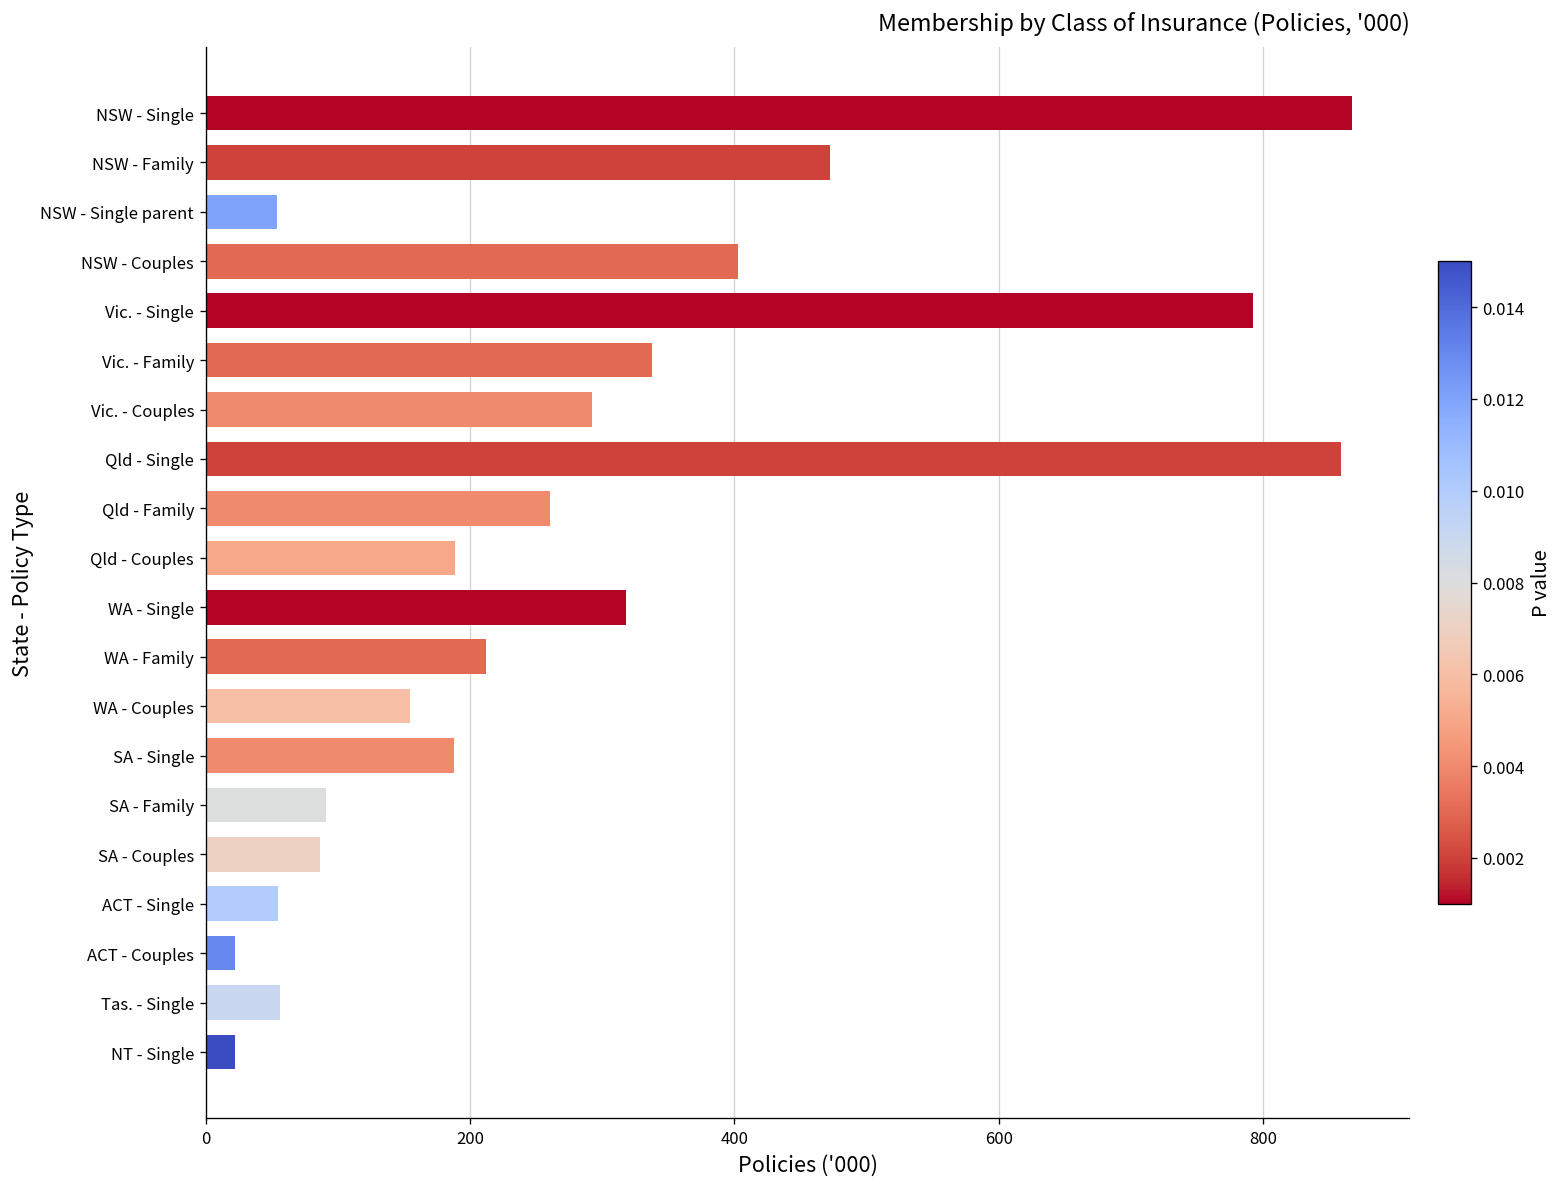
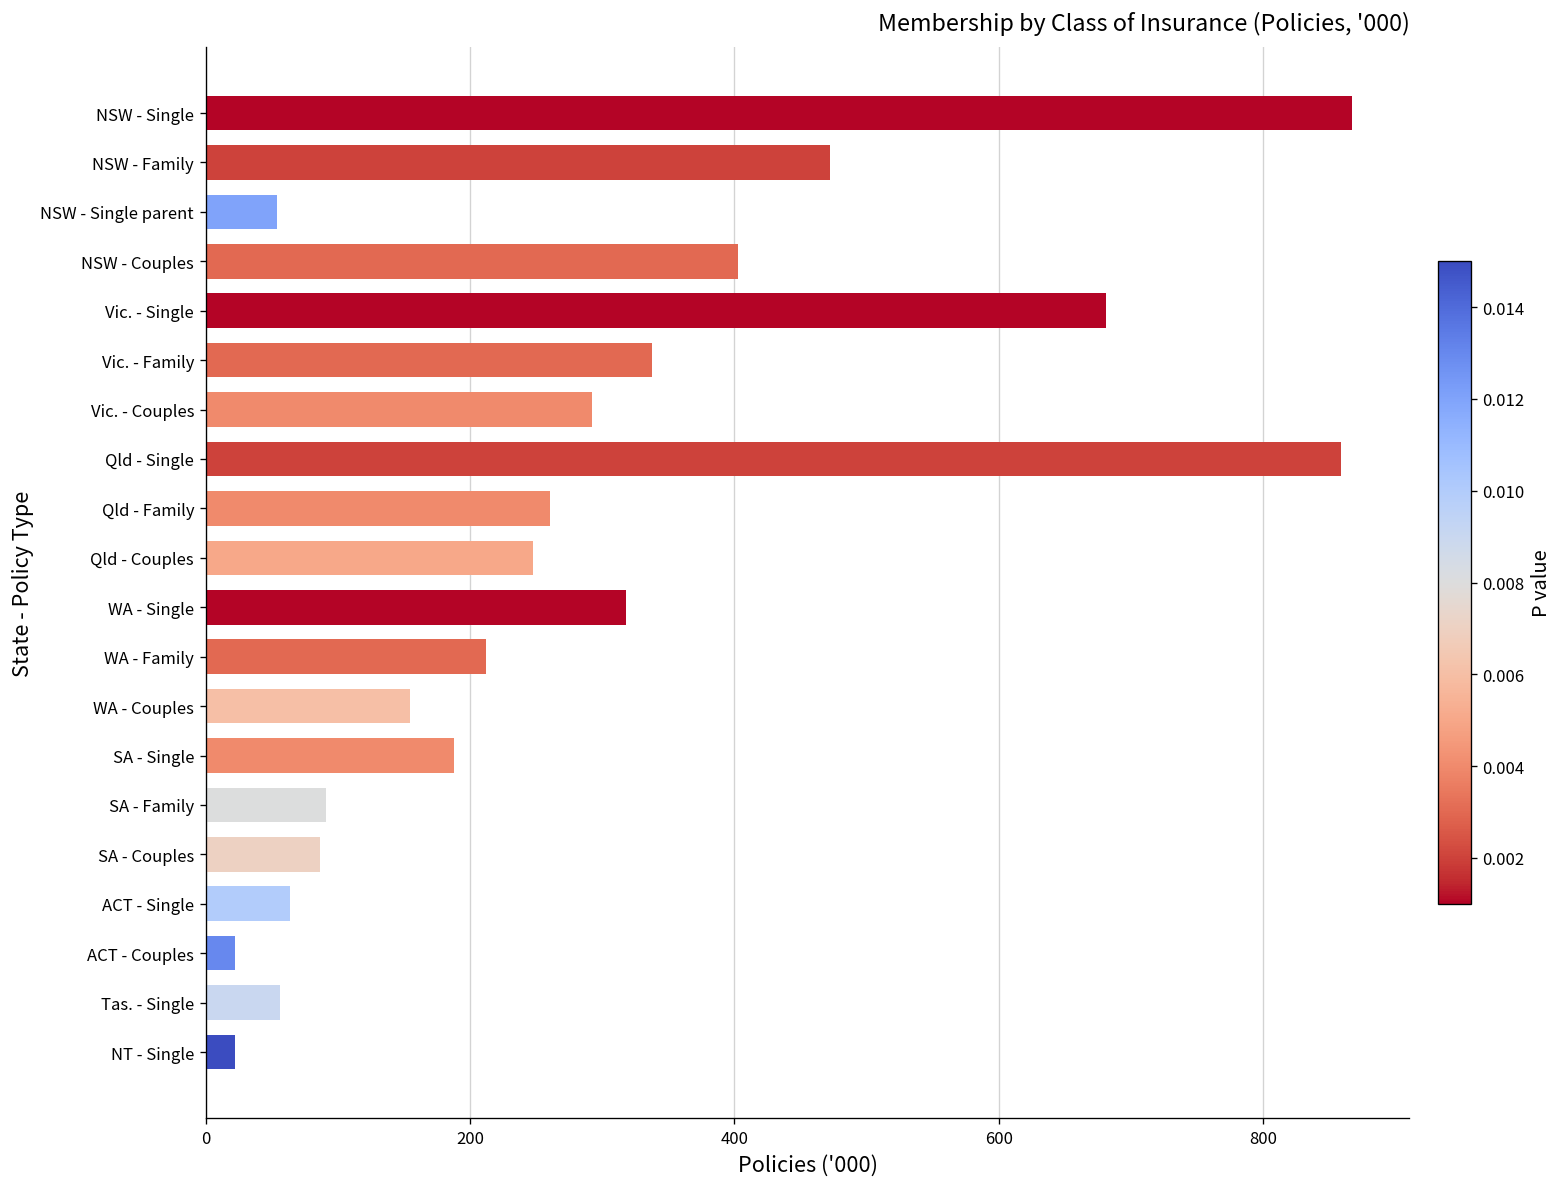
Vic. - Single: 793 -> 681
Qld - Couples: 188 -> 248
ACT - Single: 54 -> 64
